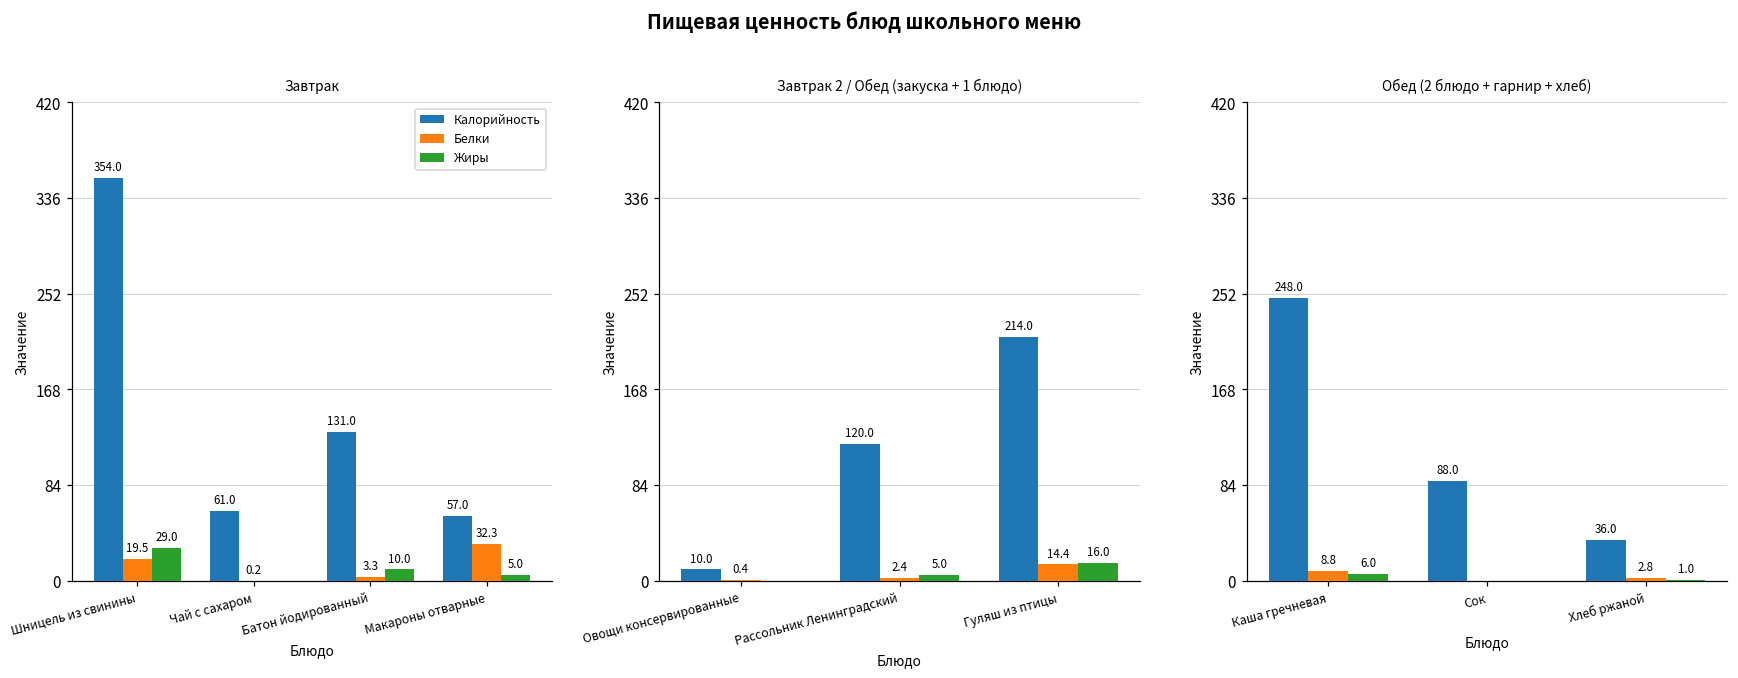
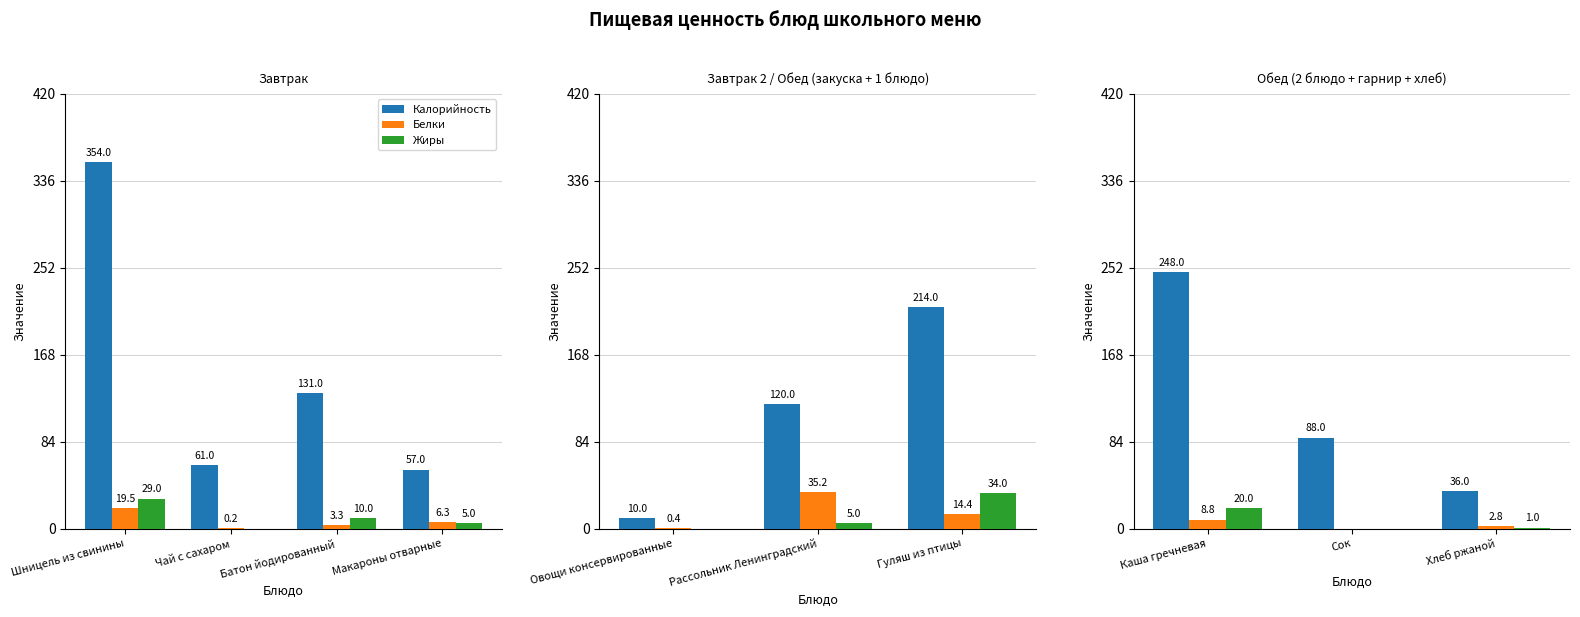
Завтрак, Белки, Макароны отварные: 32.3 -> 6.3
Завтрак 2 / Обед (закуска + 1 блюдо), Белки, Рассольник Ленинградский: 2.4 -> 35.2
Завтрак 2 / Обед (закуска + 1 блюдо), Жиры, Гуляш из птицы: 16.0 -> 34.0
Обед (2 блюдо + гарнир + хлеб), Жиры, Каша гречневая: 6.0 -> 20.0
